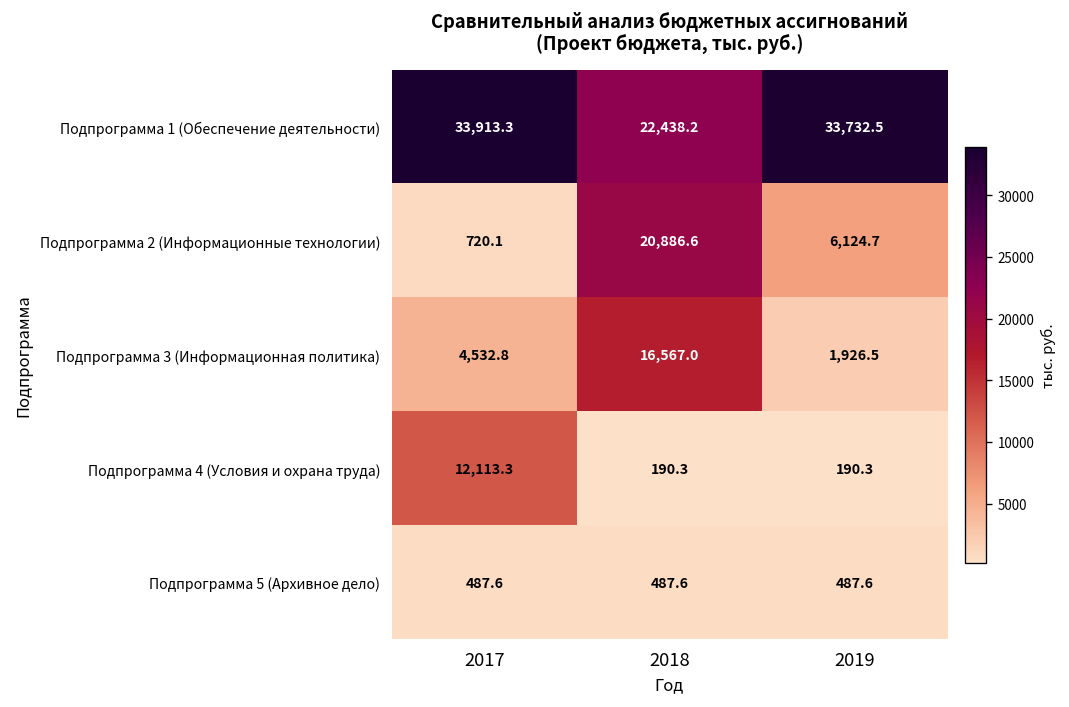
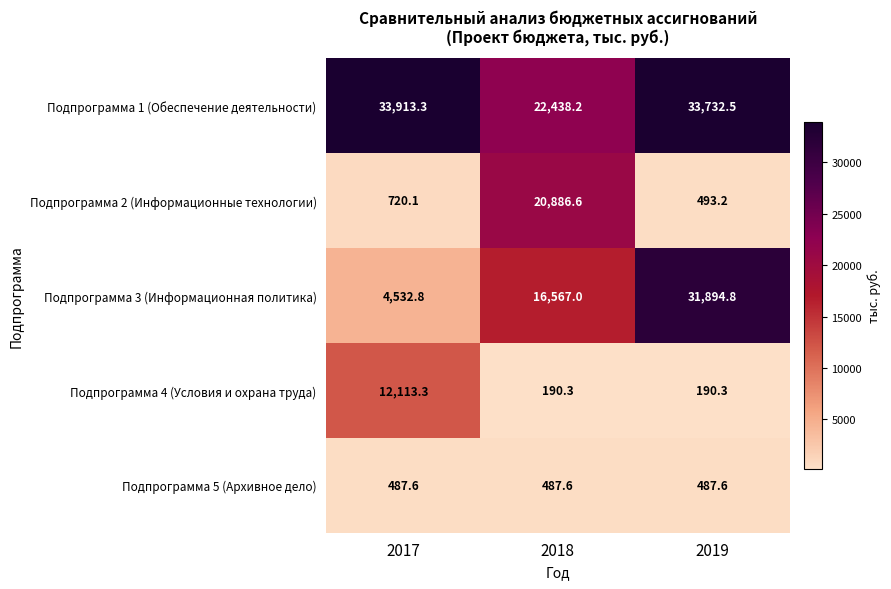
Подпрограмма 2 (Информационные технологии), 2019: 6,124.7 -> 493.2
Подпрограмма 3 (Информационная политика), 2019: 1,926.5 -> 31,894.8
